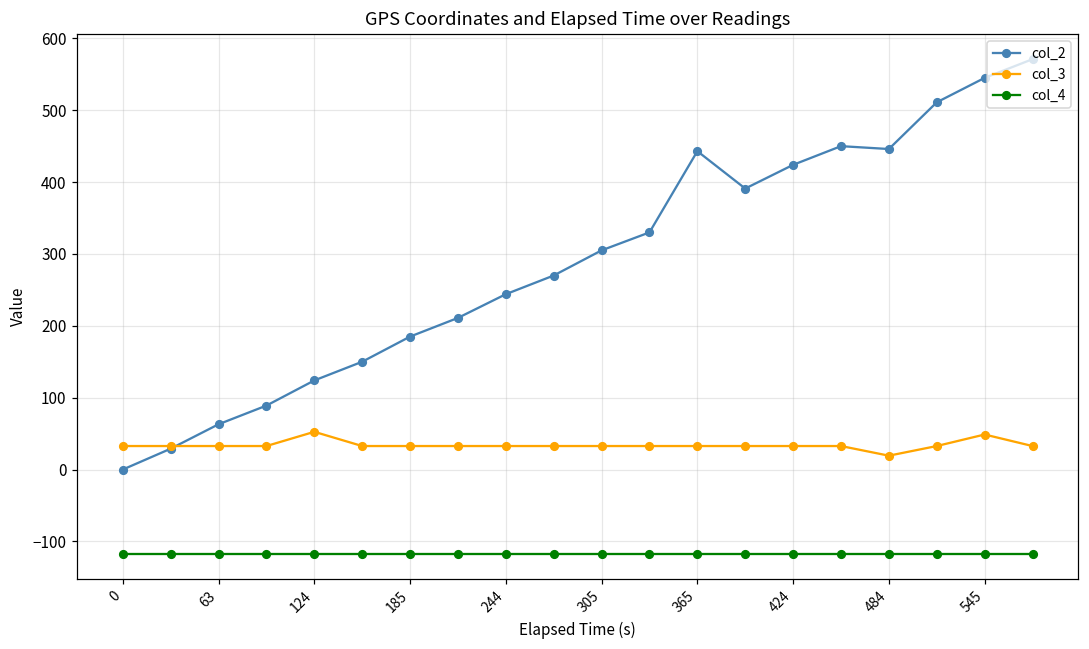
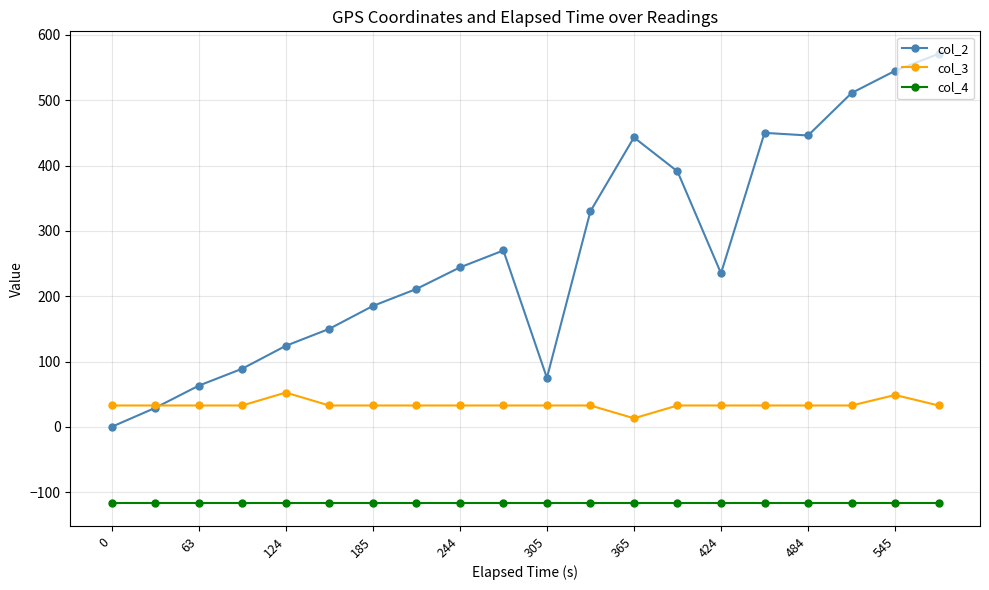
col_2, 305: 310 -> 80
col_3, 365: 30 -> 10
col_2, 424: 420 -> 240
col_3, 484: 20 -> 30
